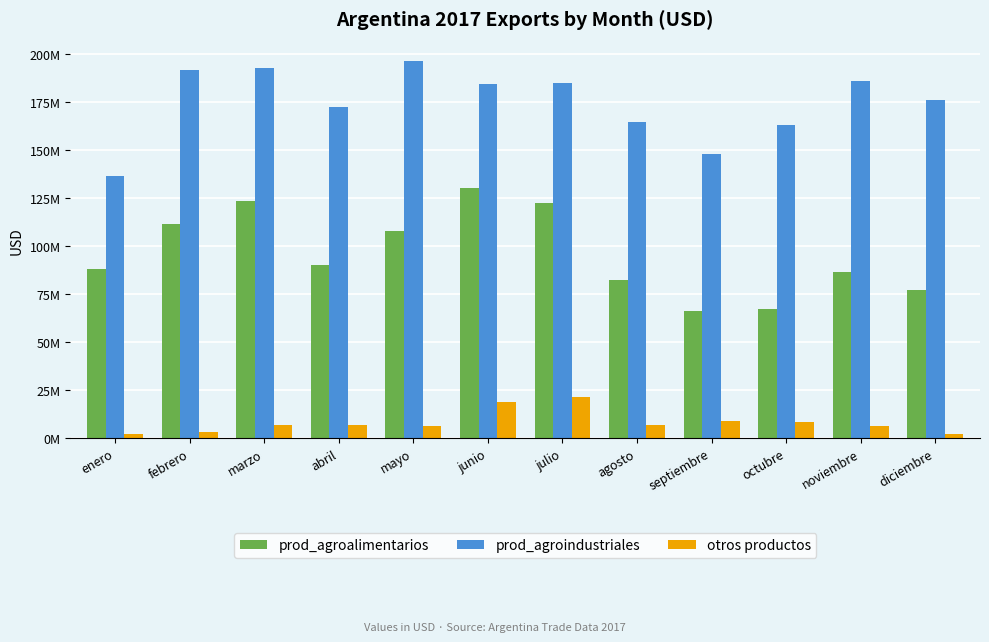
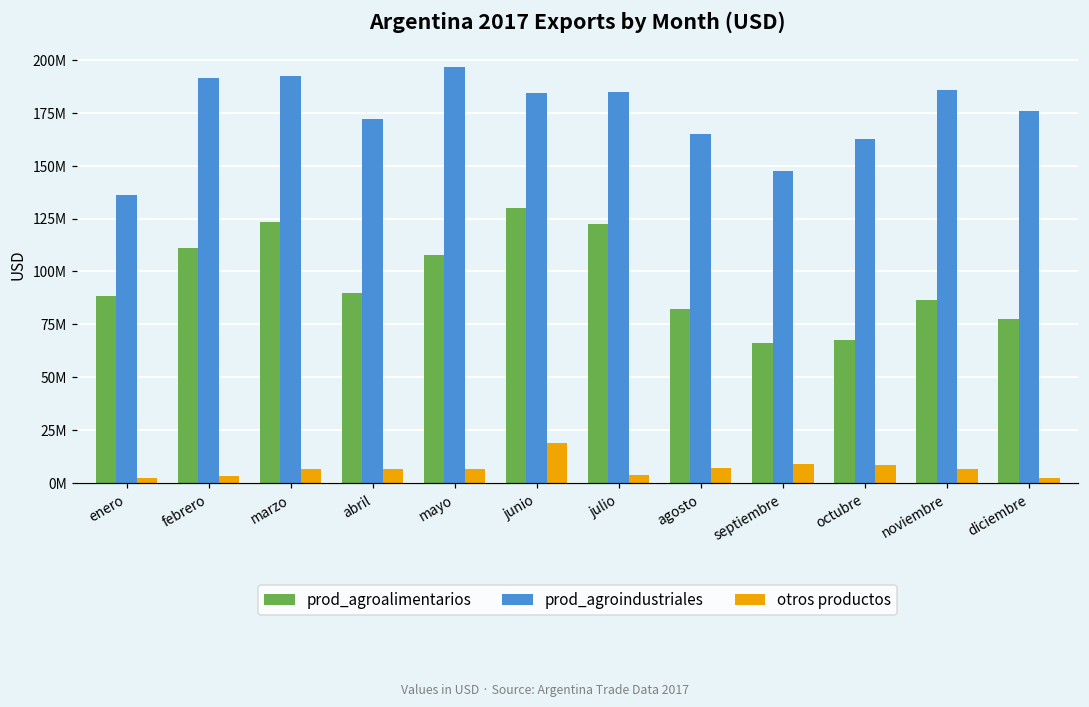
otros productos, julio: 21000000 -> 4000000
